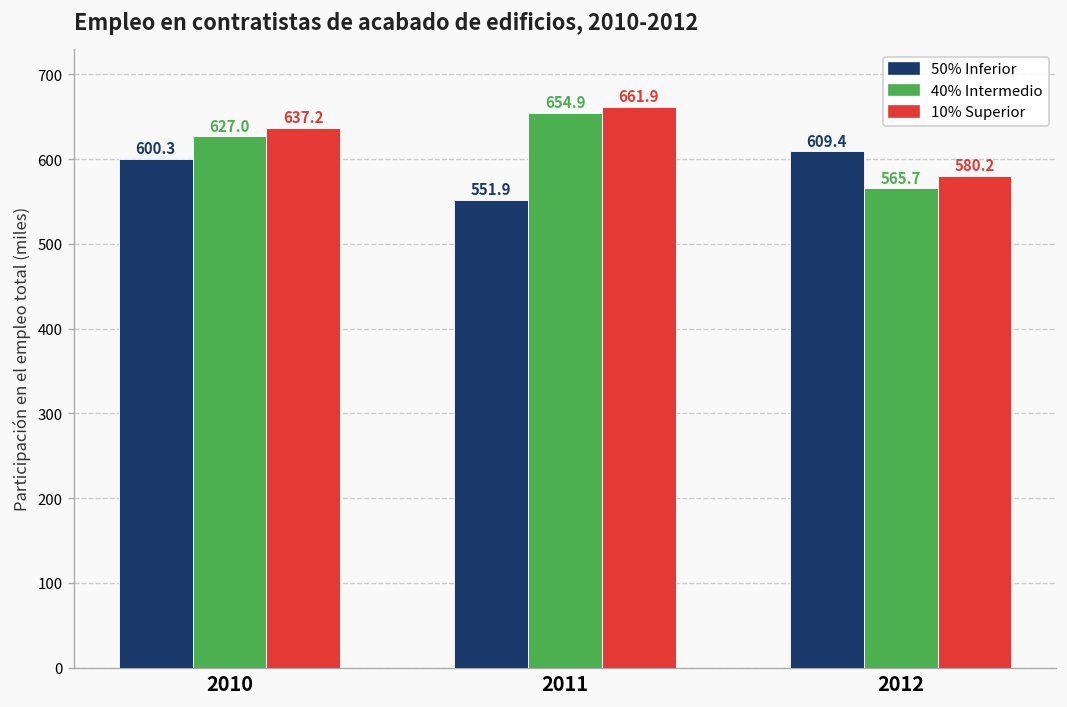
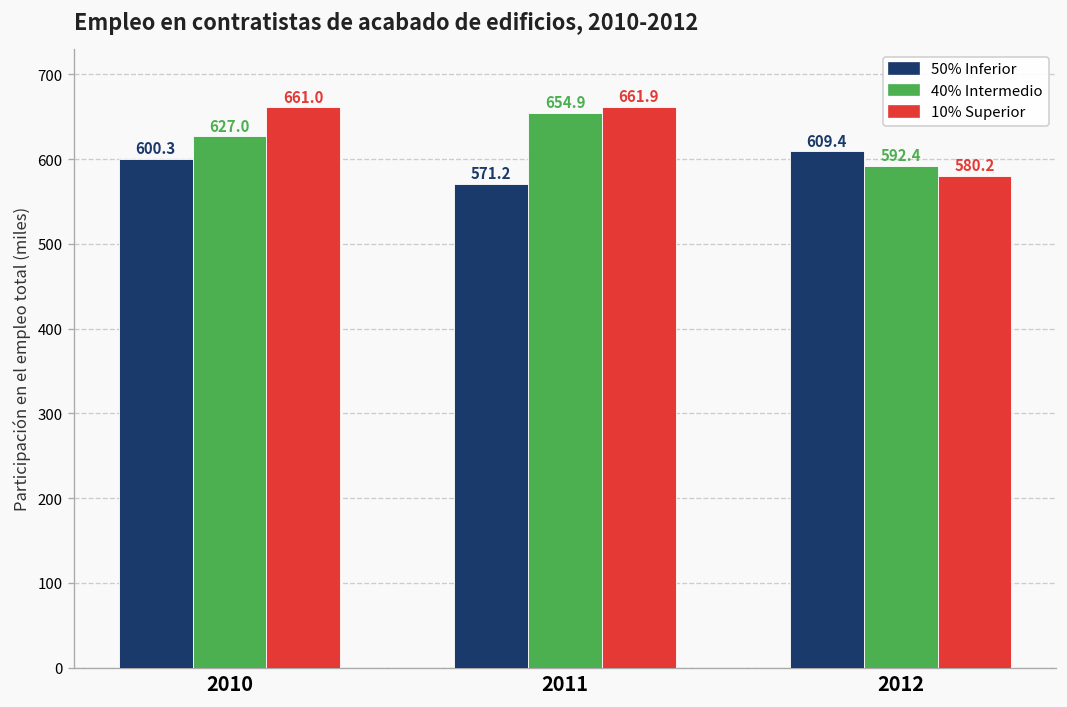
10% Superior, 2010: 637.2 -> 661.0
50% Inferior, 2011: 551.9 -> 571.2
40% Intermedio, 2012: 565.7 -> 592.4
